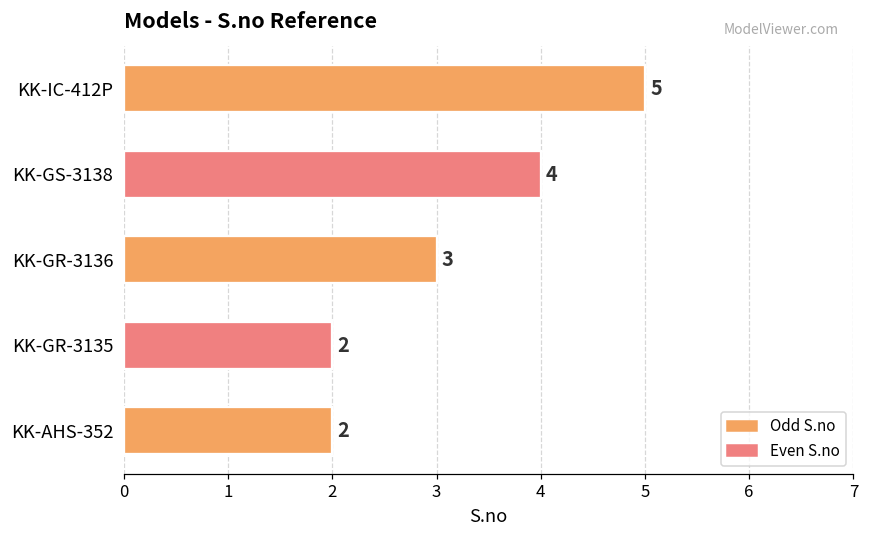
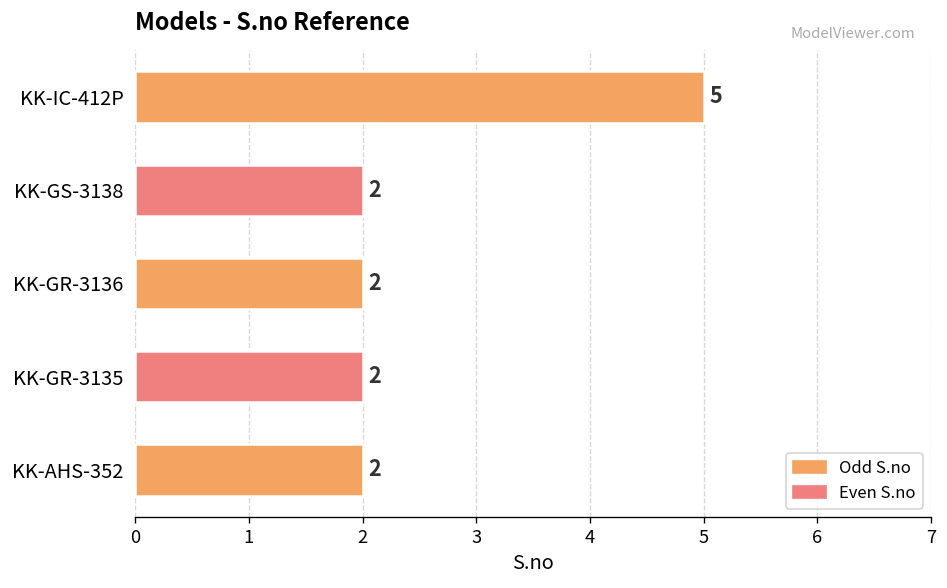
KK-GS-3138: 4 -> 2
KK-GR-3136: 3 -> 2
